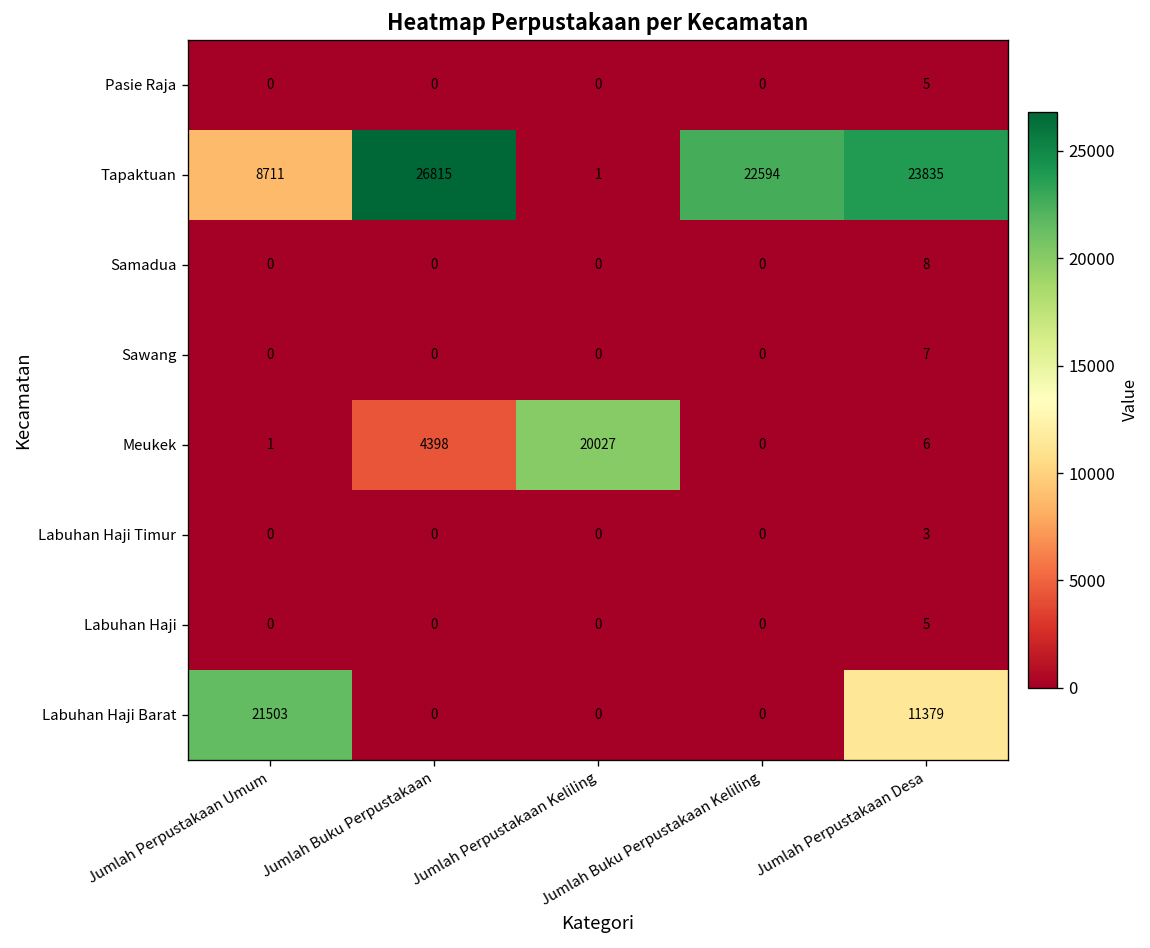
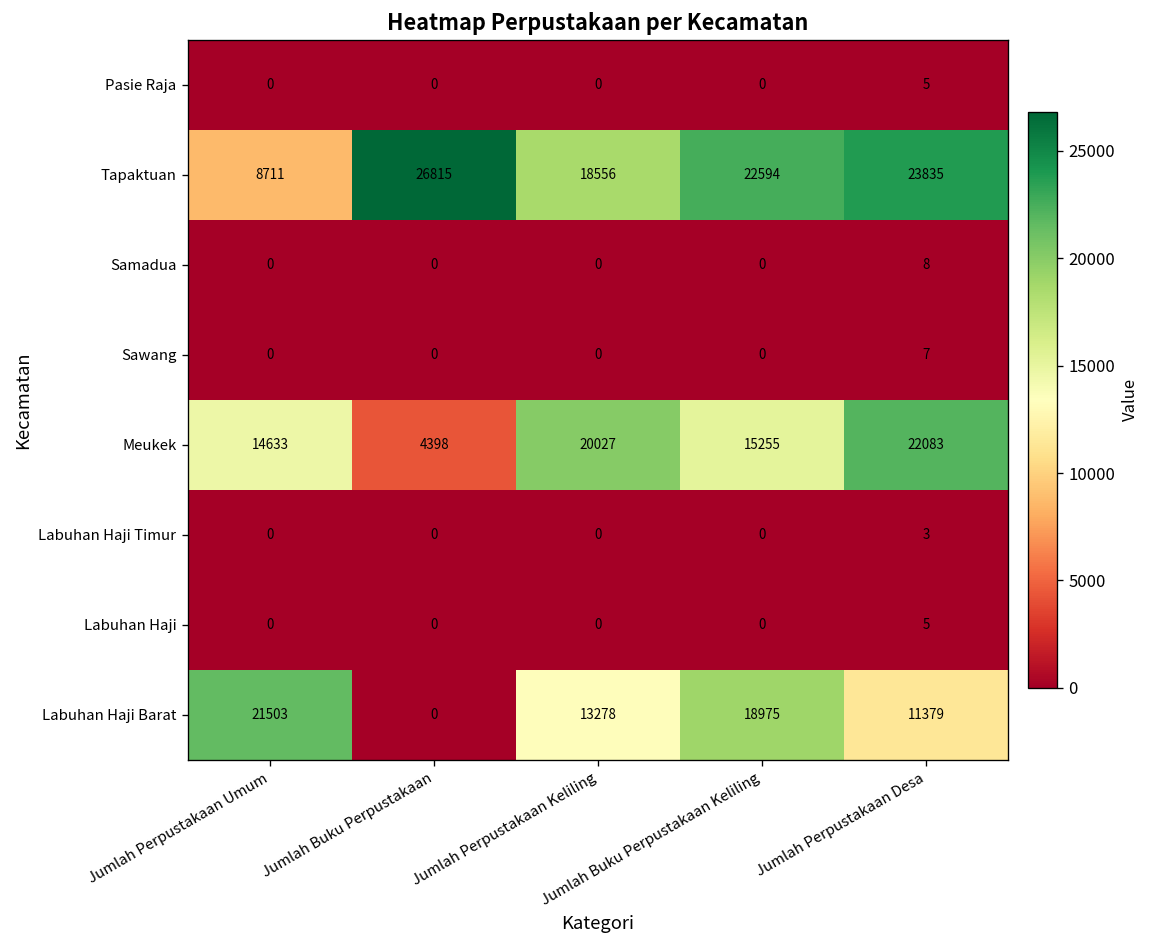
Tapaktuan, Jumlah Perpustakaan Keliling: 1 -> 18556
Meukek, Jumlah Perpustakaan Umum: 1 -> 14633
Meukek, Jumlah Buku Perpustakaan Keliling: 0 -> 15255
Meukek, Jumlah Perpustakaan Desa: 6 -> 22083
Labuhan Haji Barat, Jumlah Perpustakaan Keliling: 0 -> 13278
Labuhan Haji Barat, Jumlah Buku Perpustakaan Keliling: 0 -> 18975
